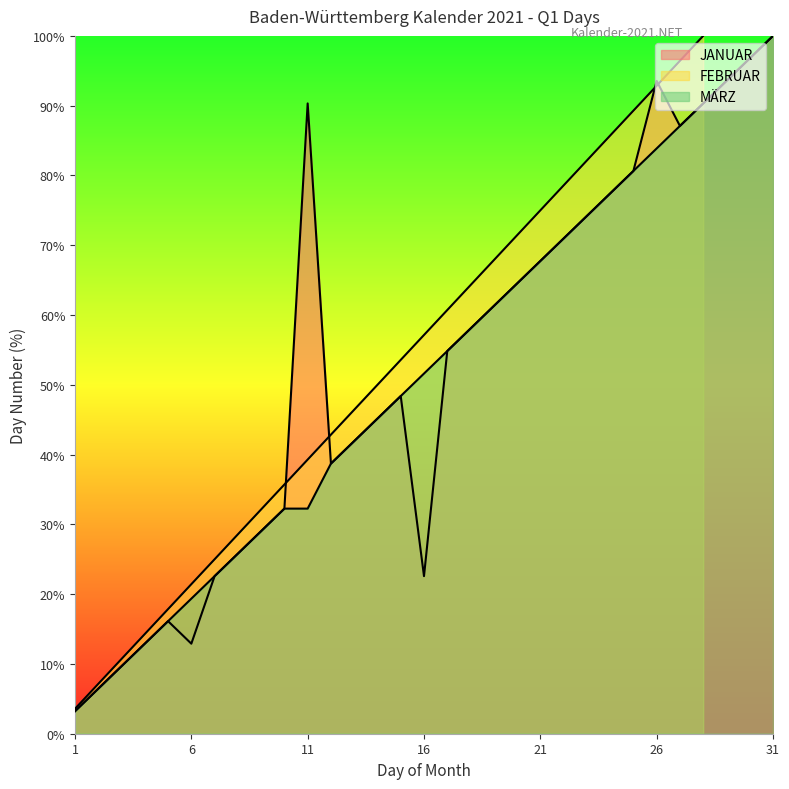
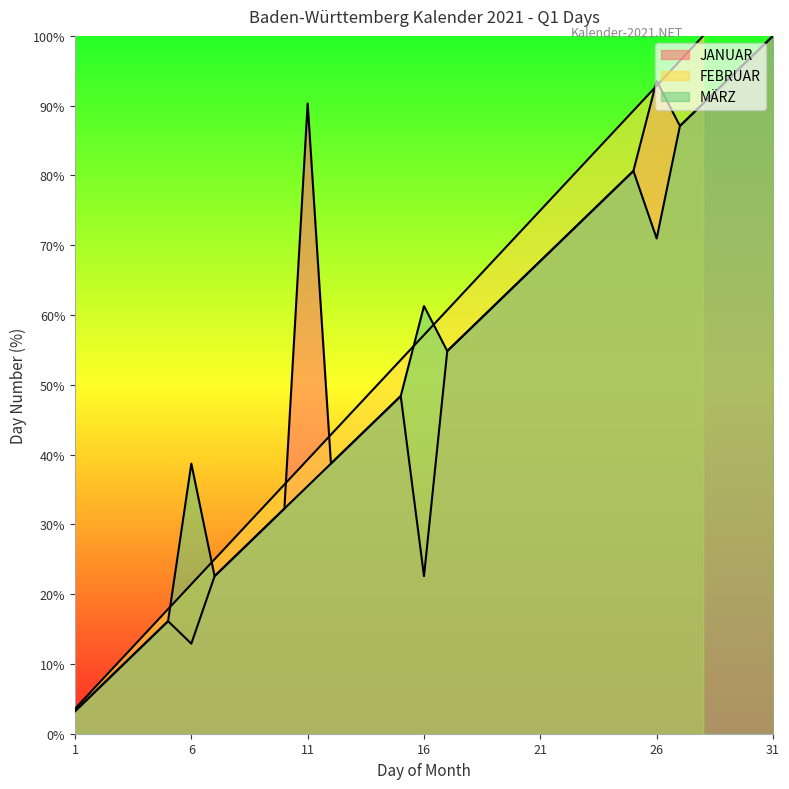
MÄRZ, 6: 19% -> 39%
MÄRZ, 11: 32% -> 35%
MÄRZ, 16: 52% -> 61%
MÄRZ, 26: 84% -> 71%
